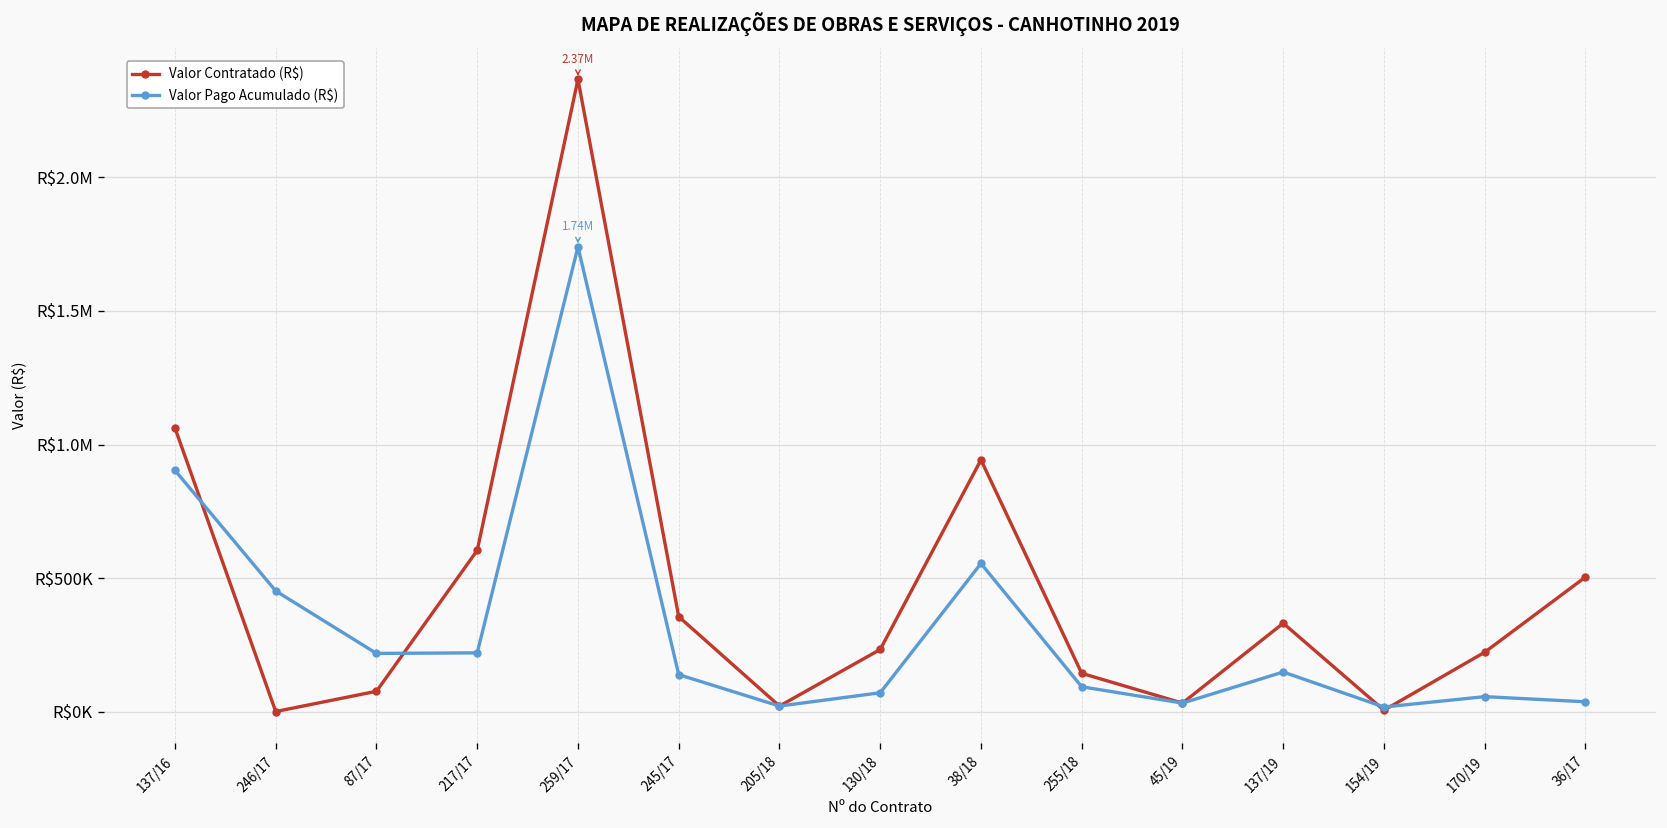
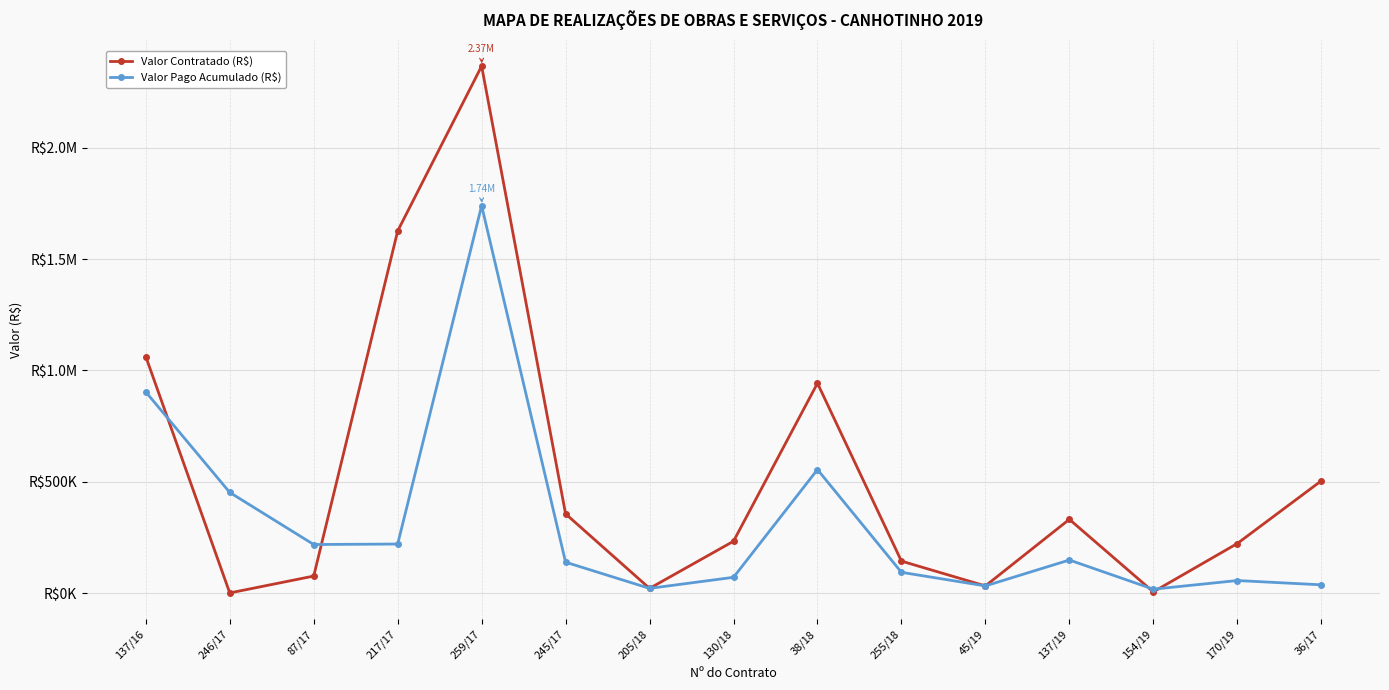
Valor Contratado (R$), 217/17: R$600000 -> R$1630000
